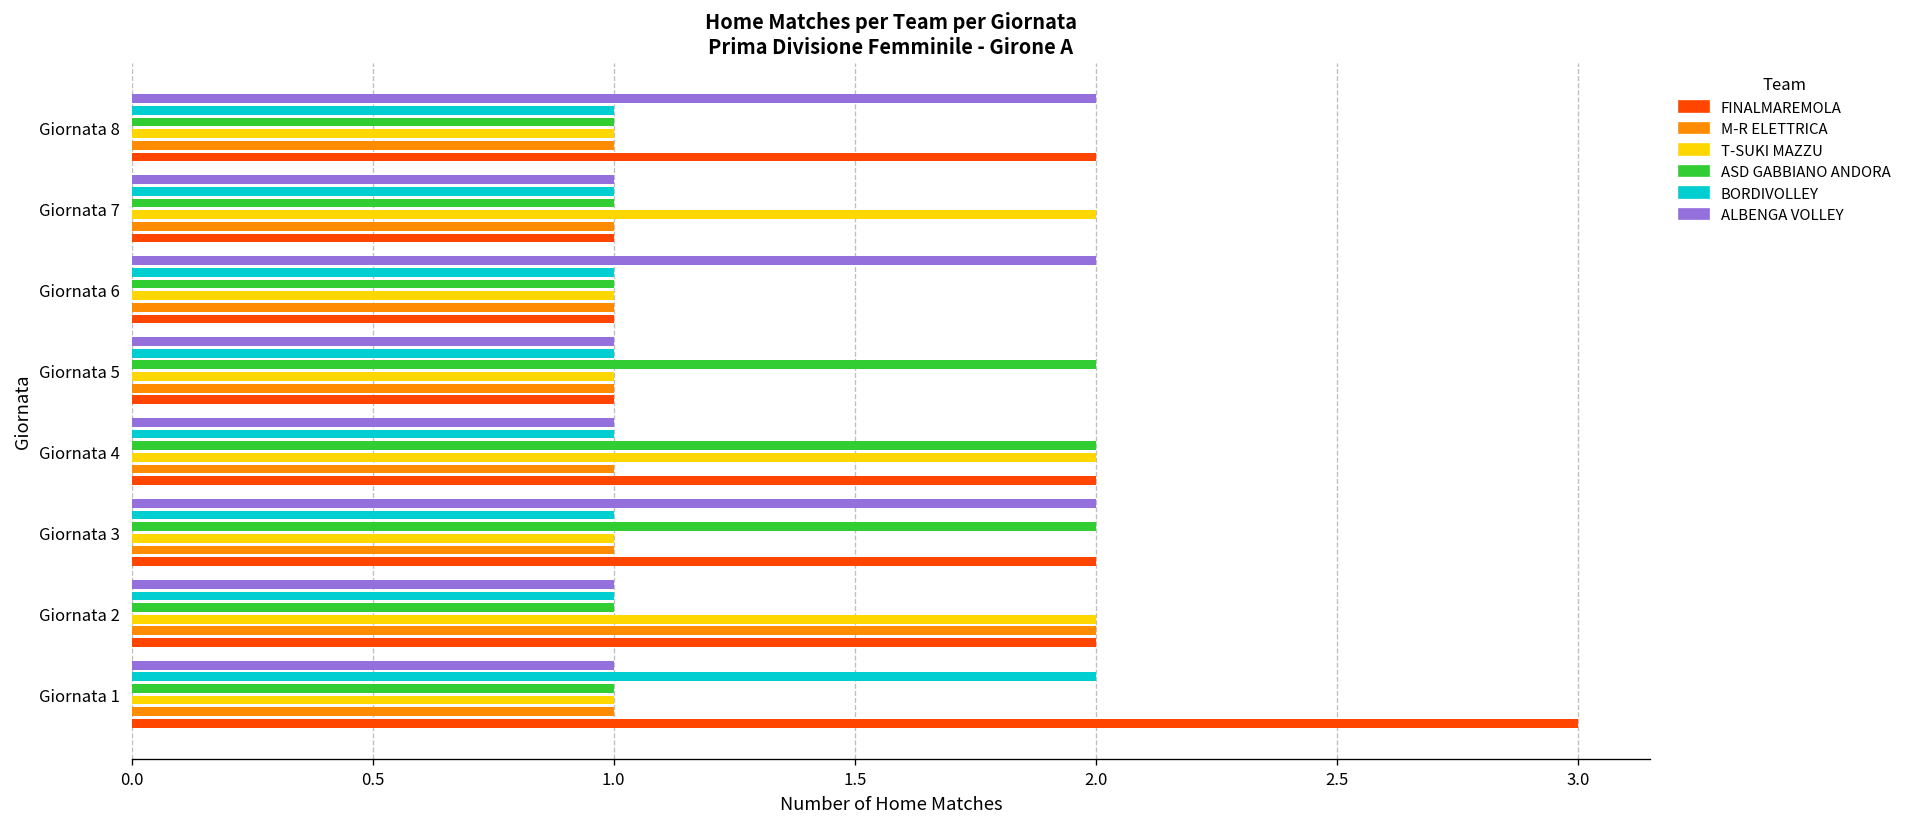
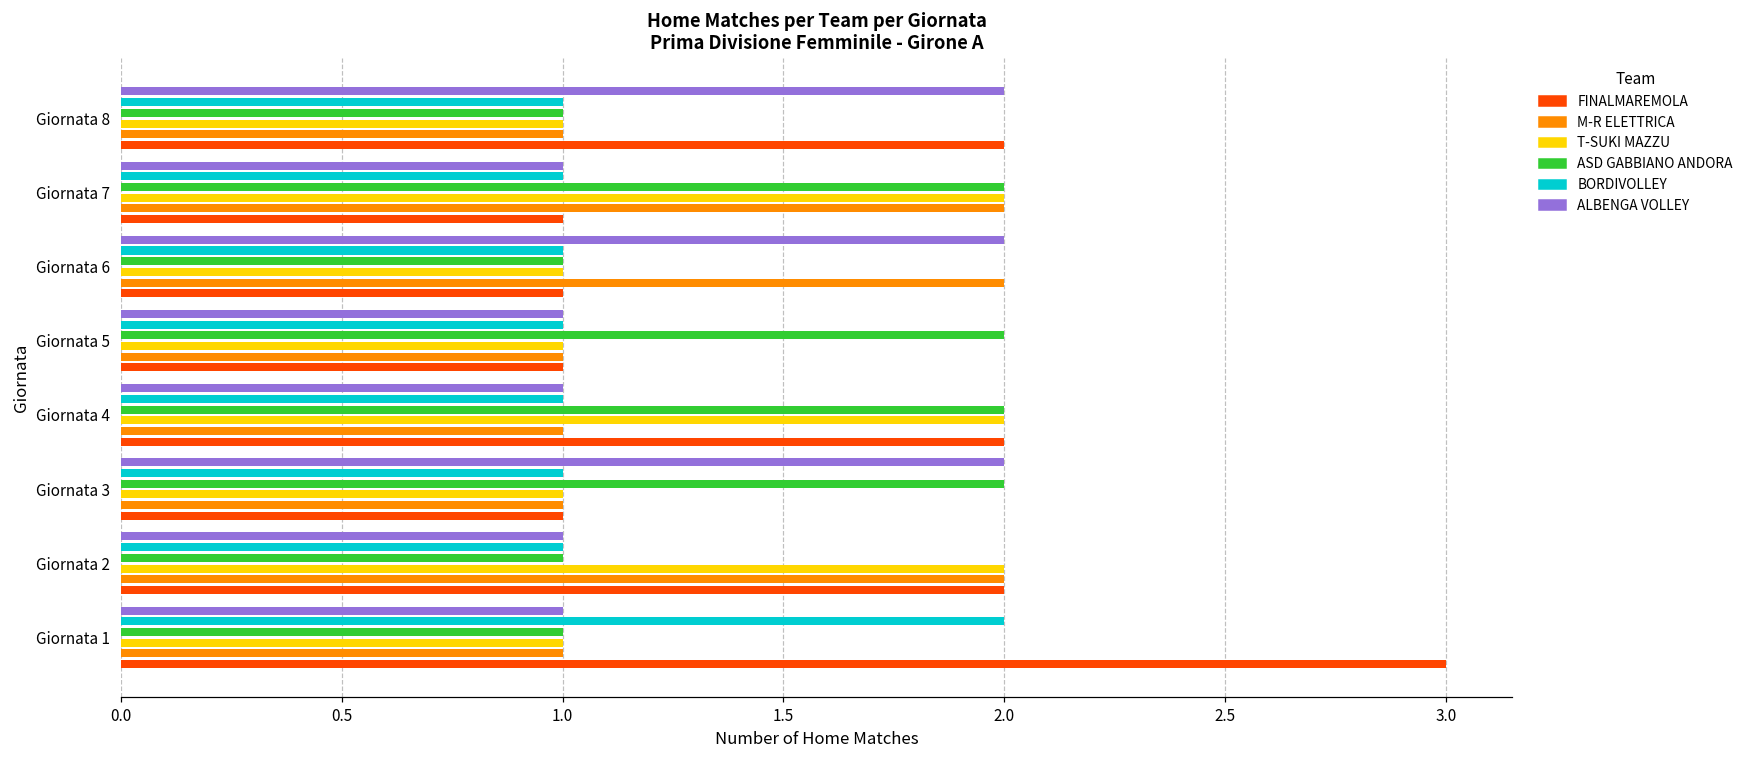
ASD GABBIANO ANDORA, Giornata 7: 1 -> 2
M-R ELETTRICA, Giornata 7: 1 -> 2
M-R ELETTRICA, Giornata 6: 1 -> 2
FINALMAREMOLA, Giornata 3: 2 -> 1
